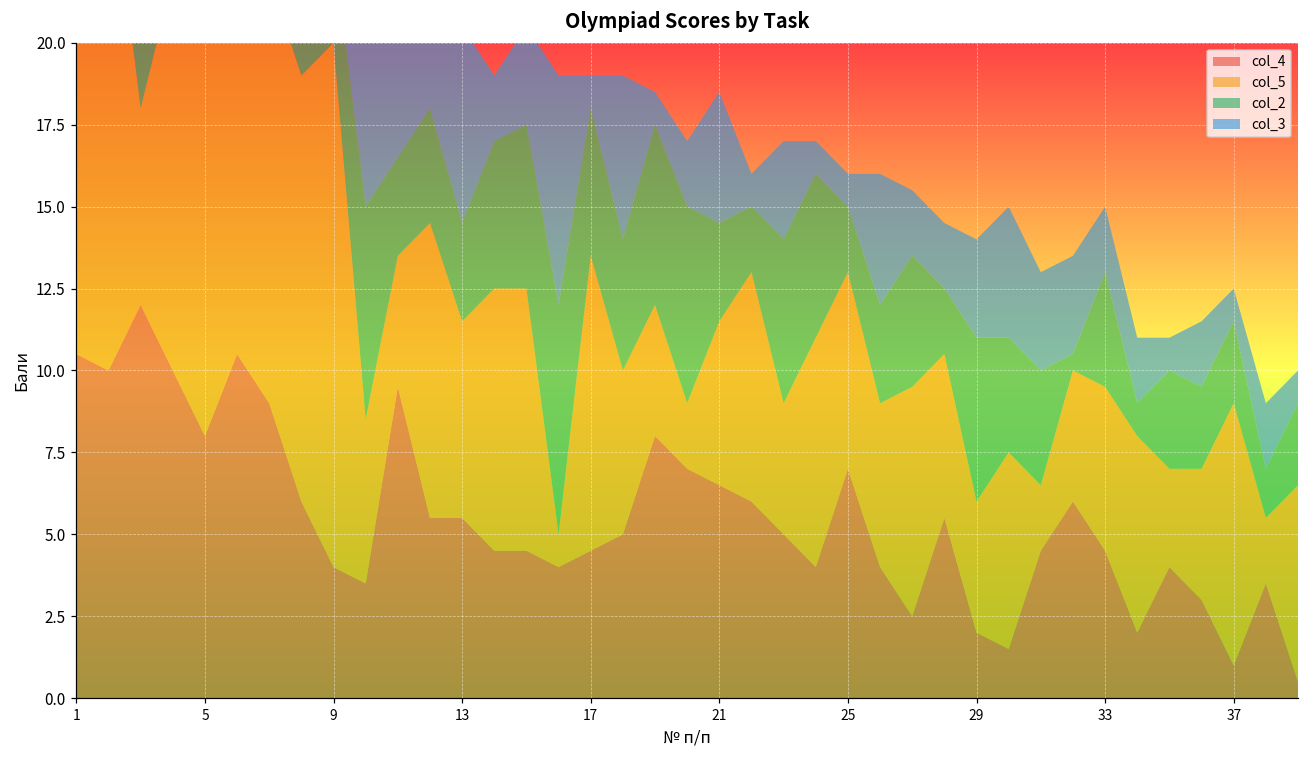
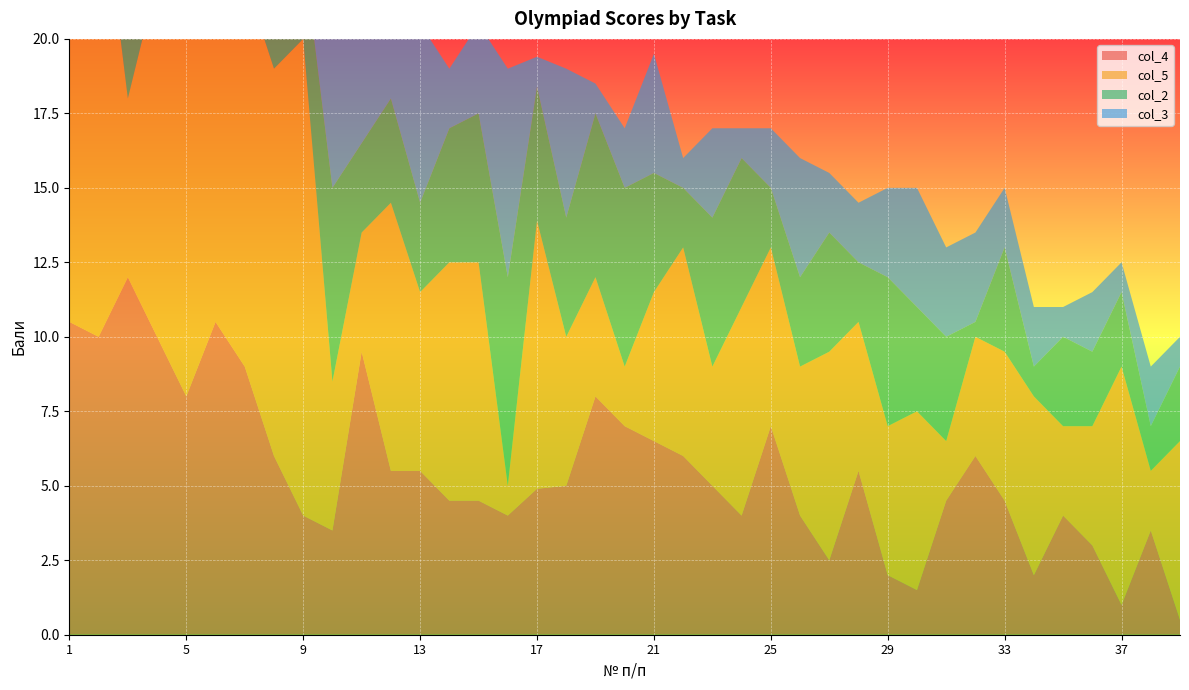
col_4, 17: 4.5 -> 4.9
col_2, 21: 3 -> 4
col_3, 25: 1 -> 2
col_5, 29: 4 -> 5
